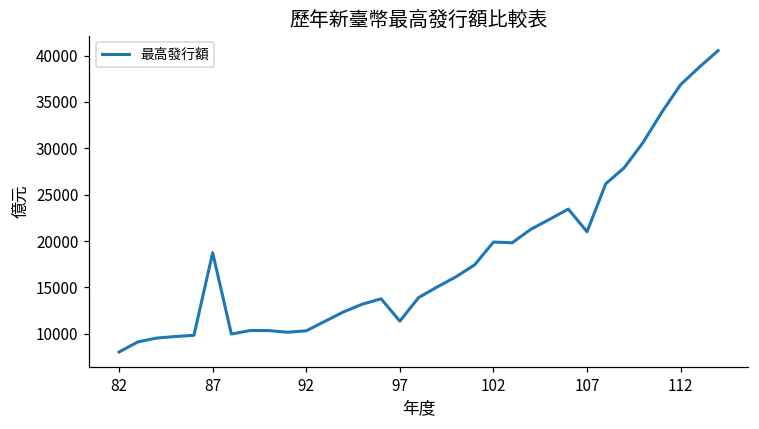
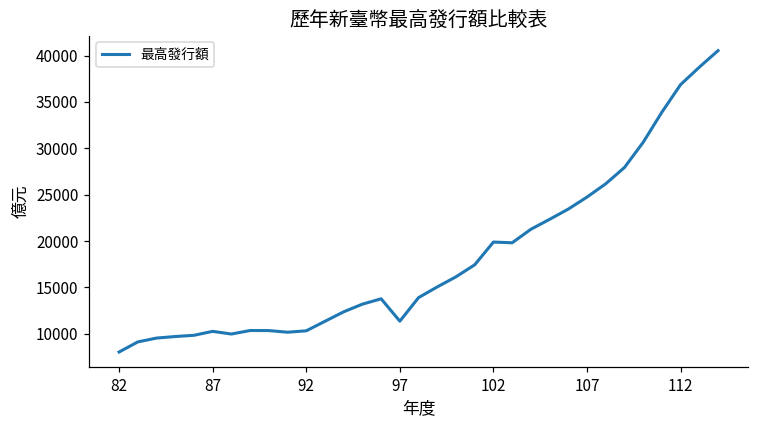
87: 19000 -> 10000
107: 21000 -> 25000
